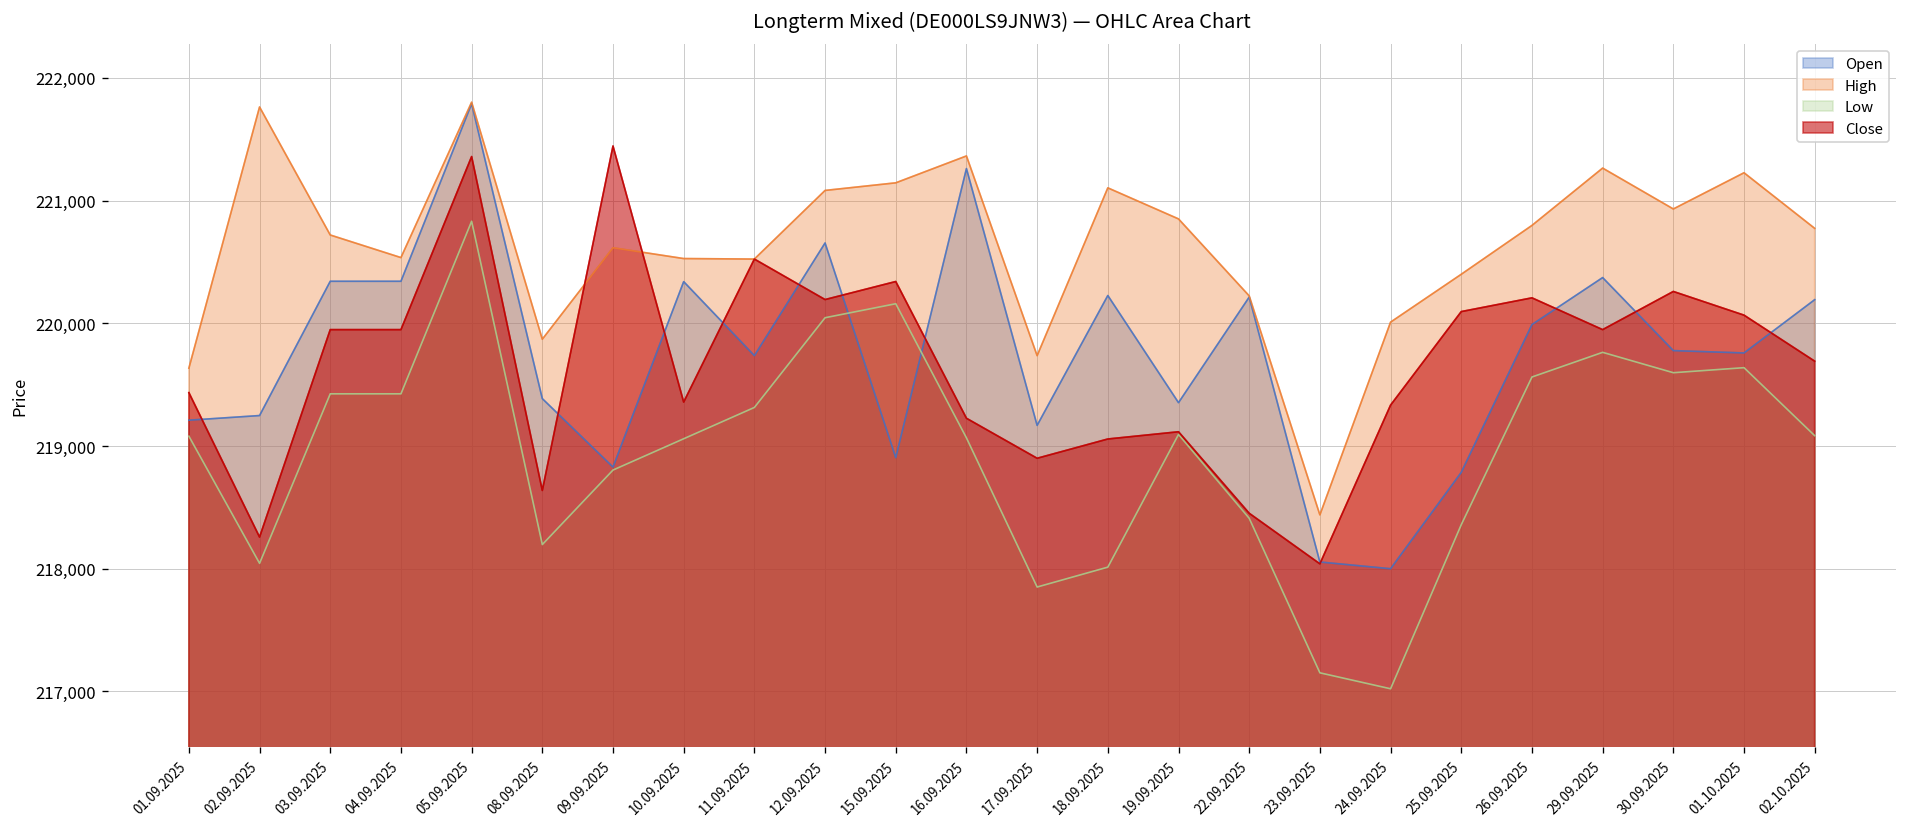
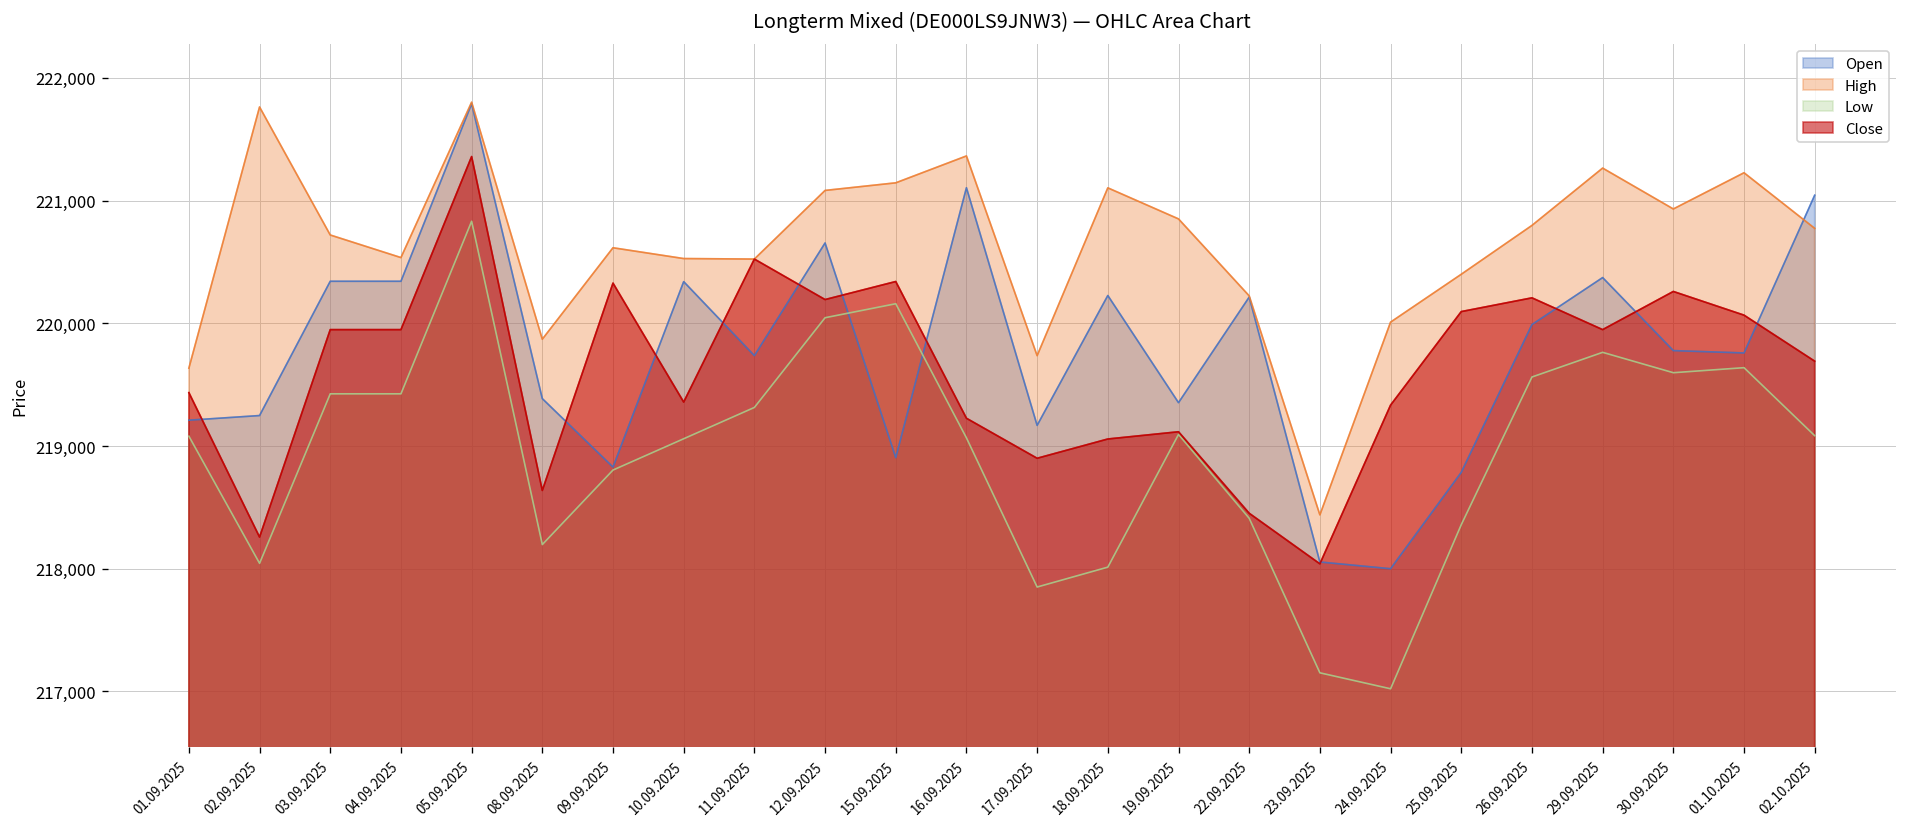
Close, 09.09.2025: 221,440 -> 220,330
Open, 16.09.2025: 221,260 -> 221,100
Open, 02.10.2025: 220,190 -> 221,040
